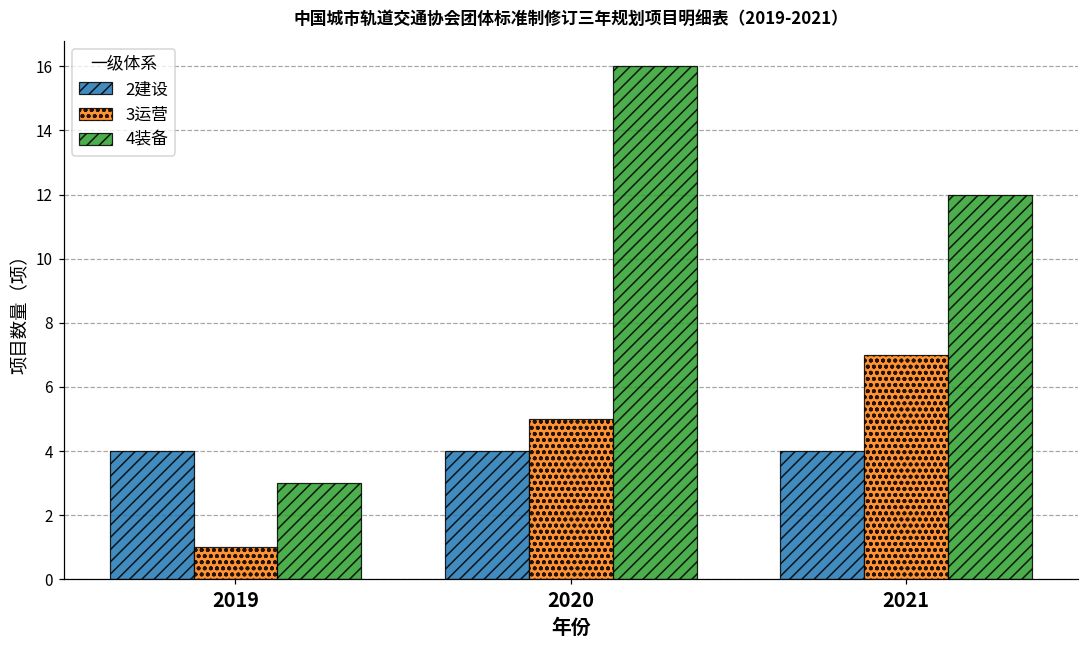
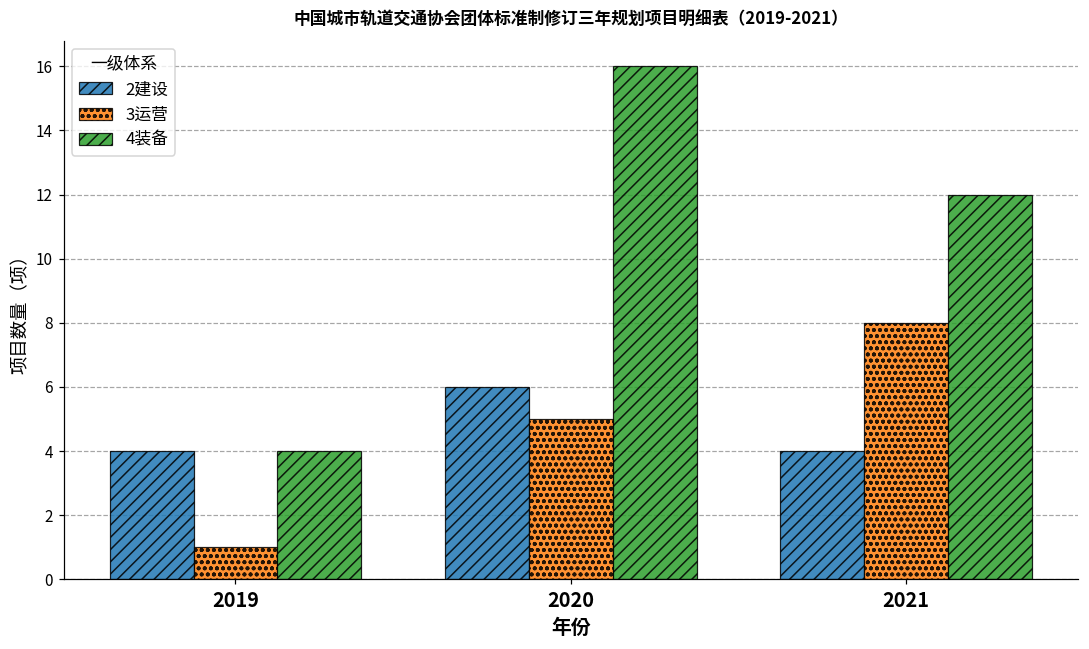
4装备, 2019: 3 -> 4
2建设, 2020: 4 -> 6
3运营, 2021: 7 -> 8
